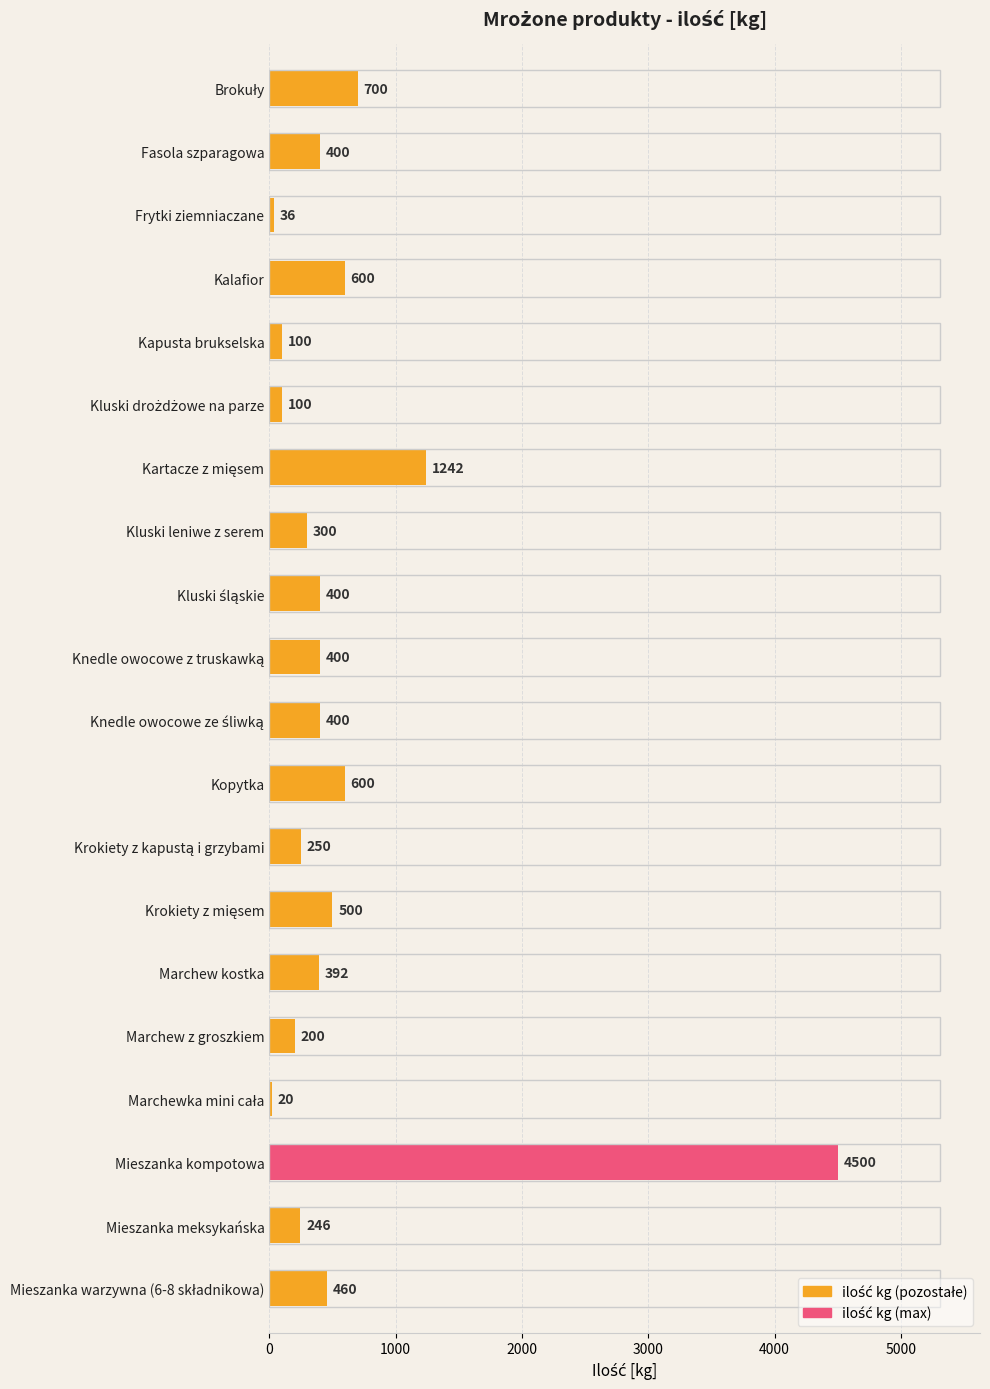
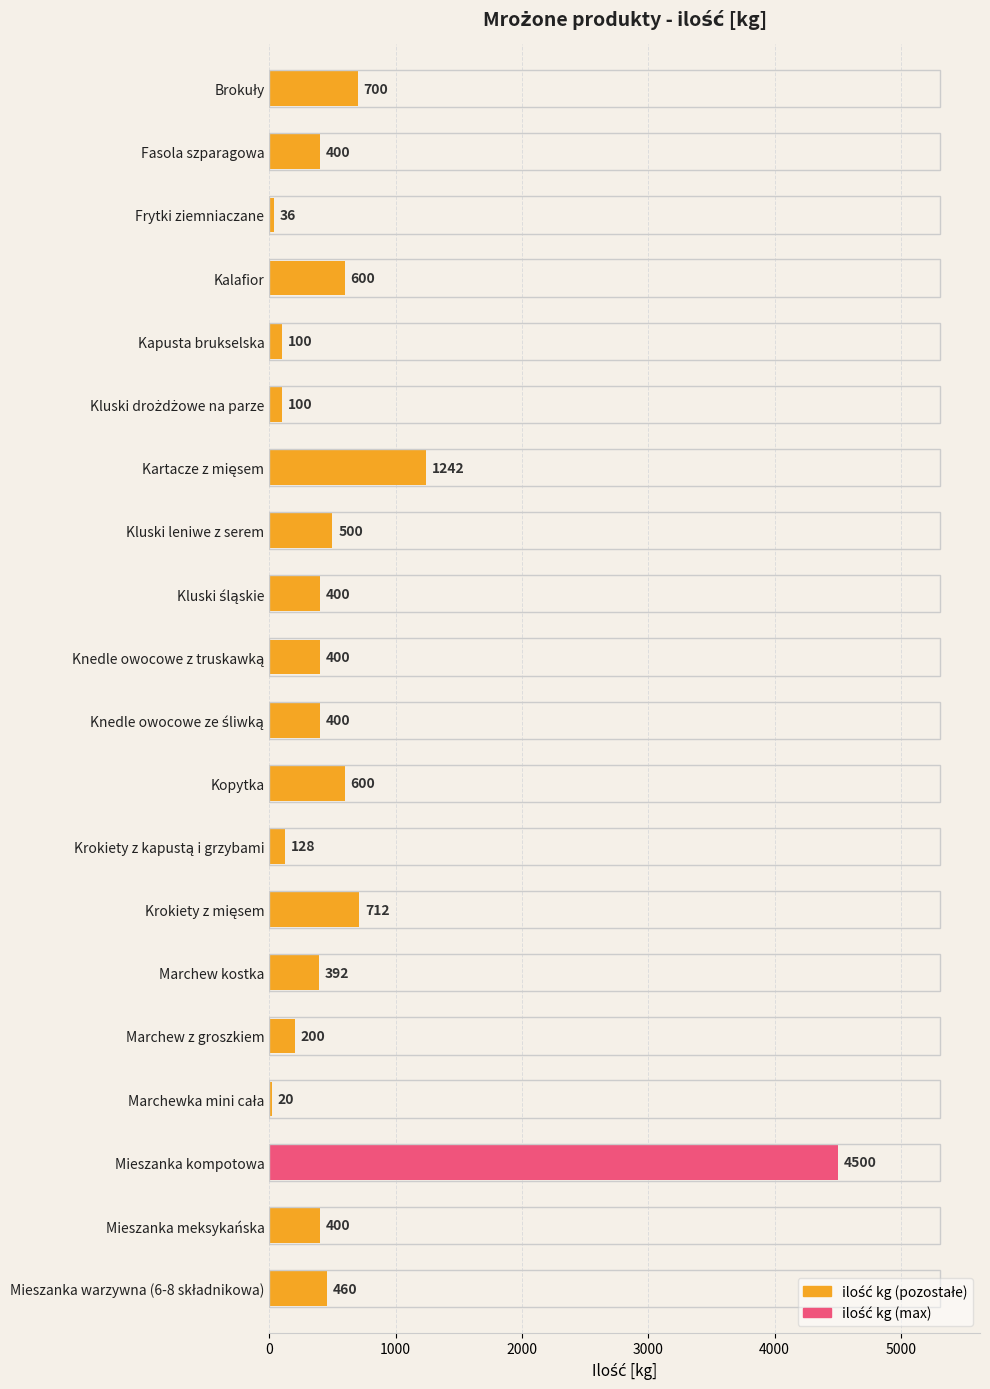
Kluski leniwe z serem: 300 -> 500
Krokiety z kapustą i grzybami: 250 -> 128
Krokiety z mięsem: 500 -> 712
Mieszanka meksykańska: 246 -> 400
